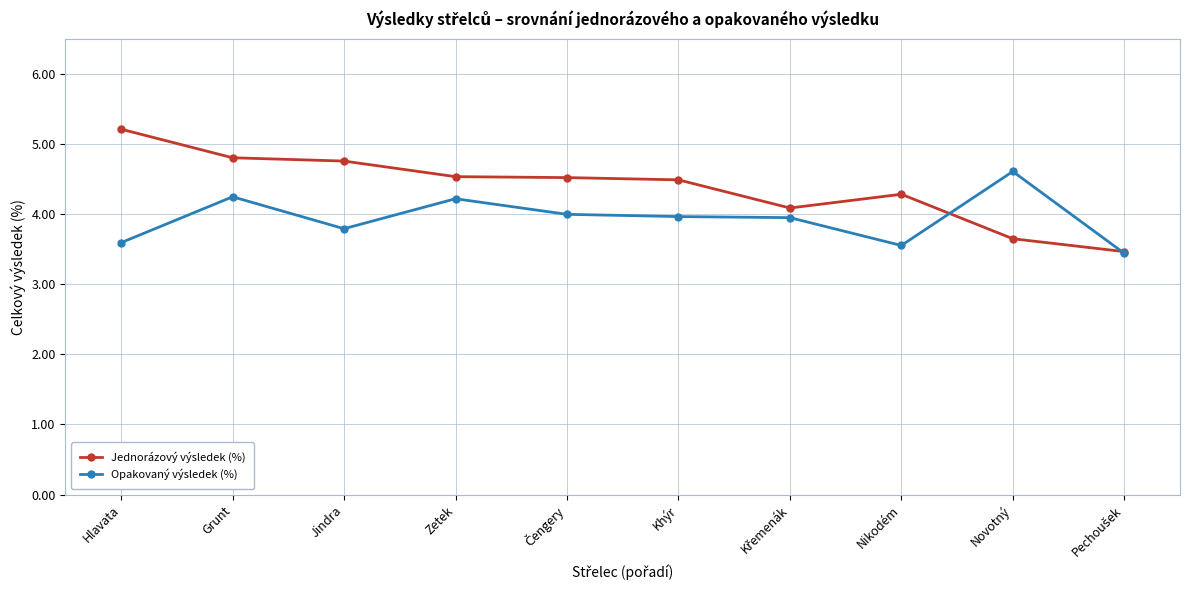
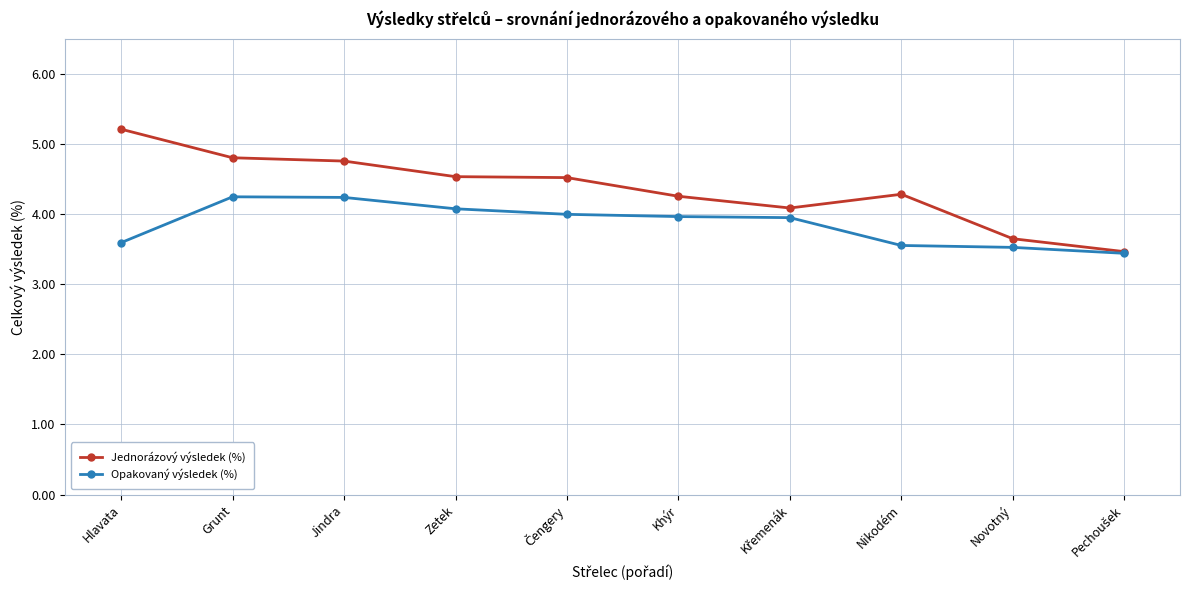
Opakovaný výsledek (%), Jindra: 3.8 -> 4.2
Opakovaný výsledek (%), Zetek: 4.2 -> 4.1
Jednorázový výsledek (%), Khýr: 4.5 -> 4.3
Opakovaný výsledek (%), Novotný: 4.6 -> 3.5
